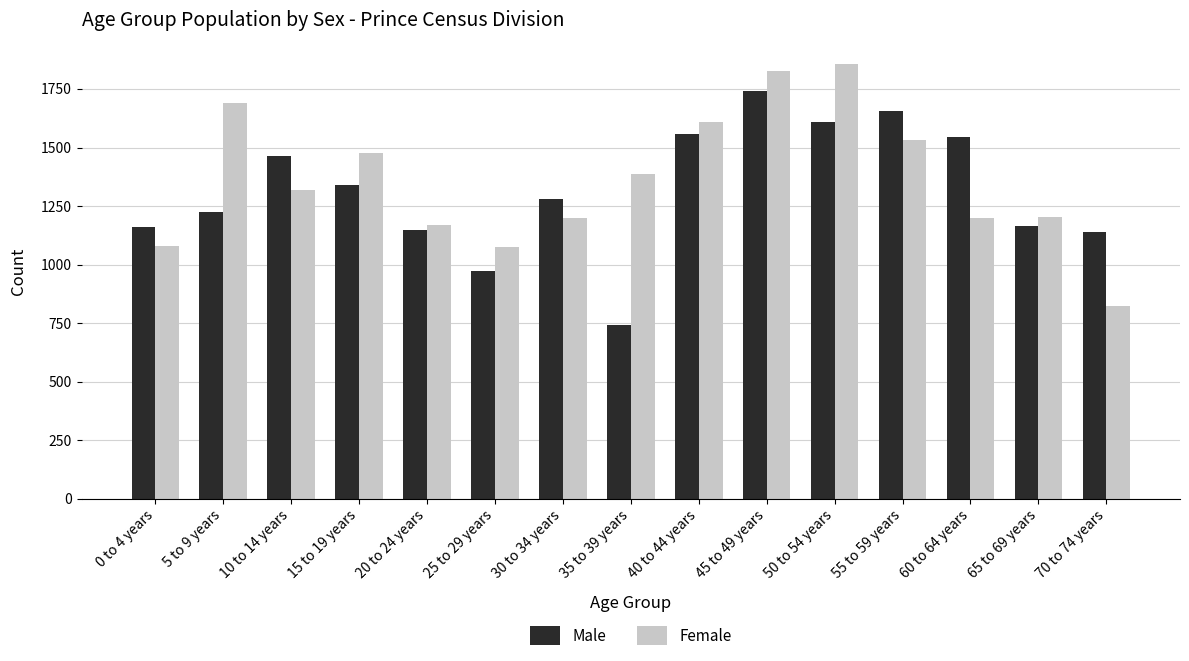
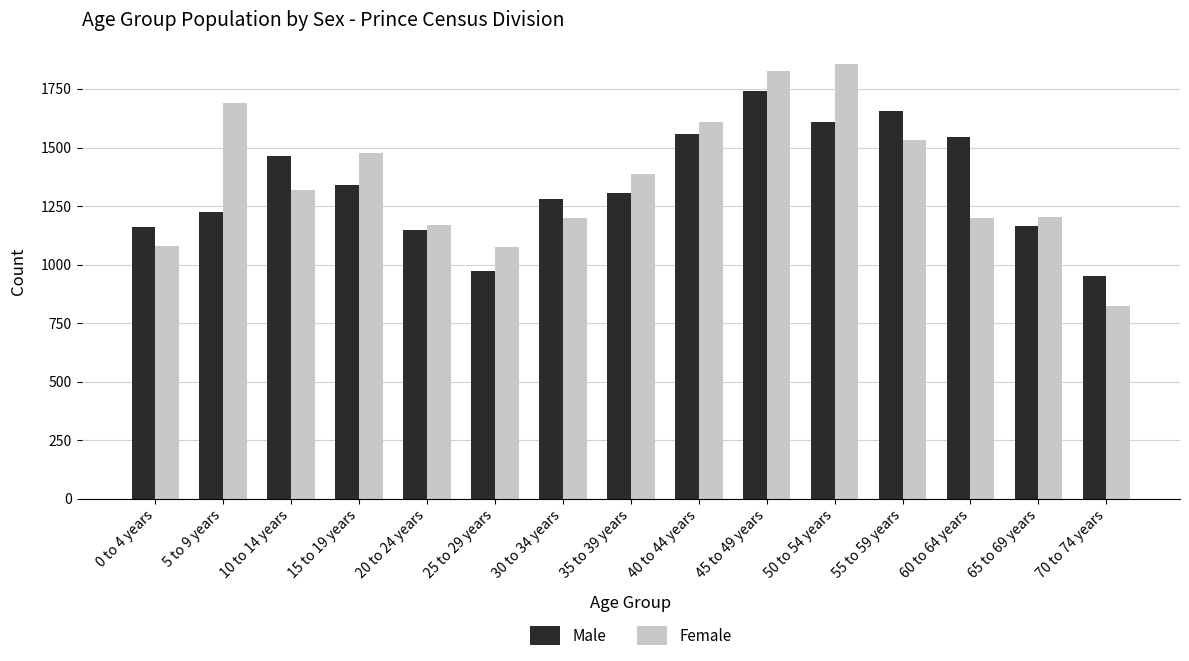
Male, 35 to 39 years: 740 -> 1310
Male, 70 to 74 years: 1140 -> 950
